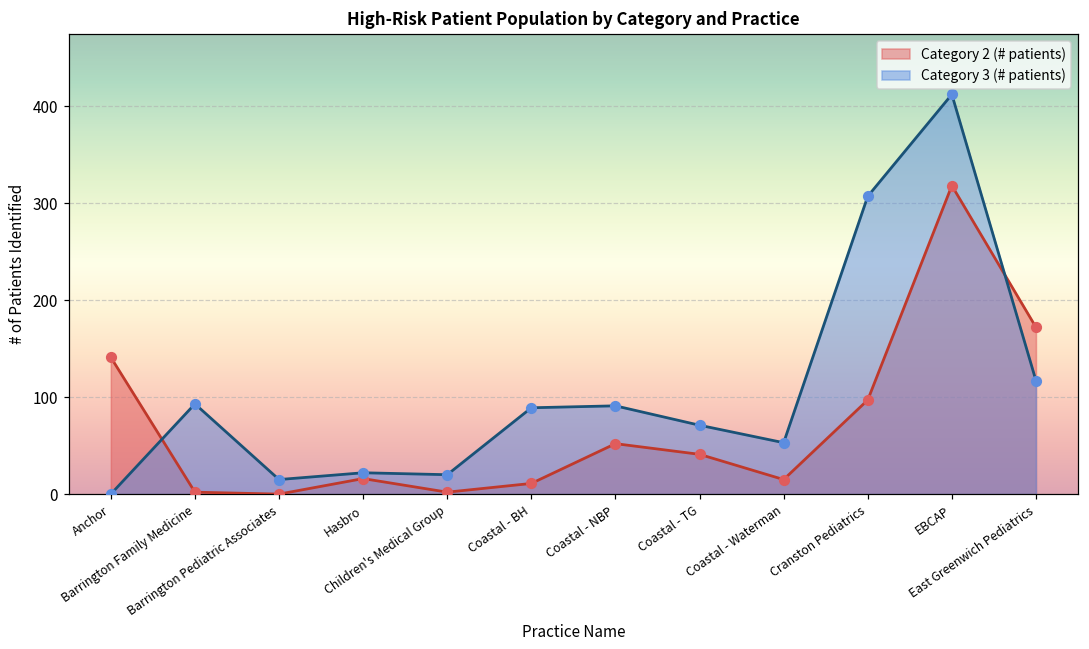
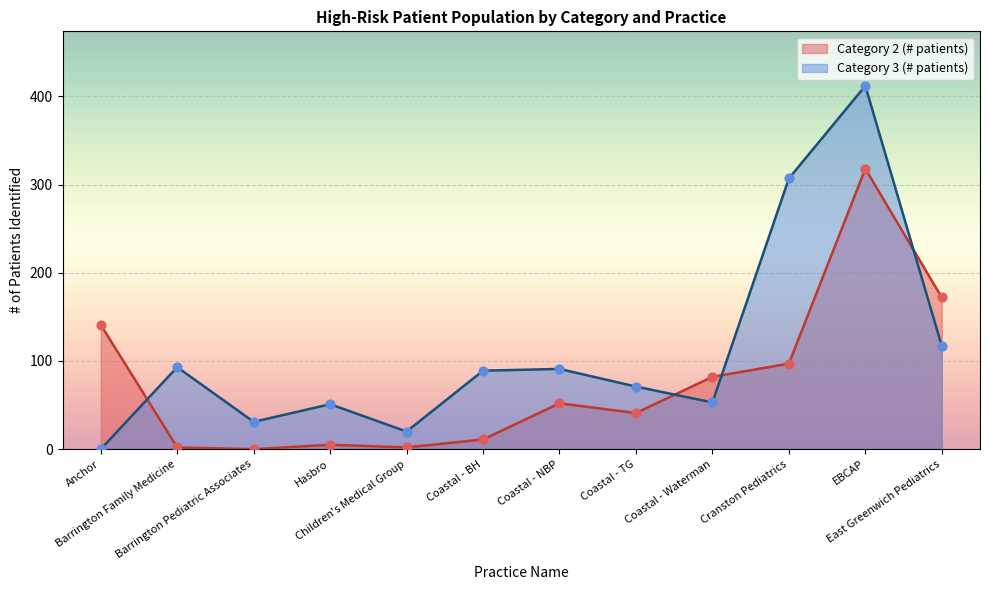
Category 3 (# patients), Barrington Pediatric Associates: 20 -> 30
Category 2 (# patients), Hasbro: 20 -> 10
Category 3 (# patients), Hasbro: 20 -> 50
Category 2 (# patients), Coastal - Waterman: 20 -> 80
